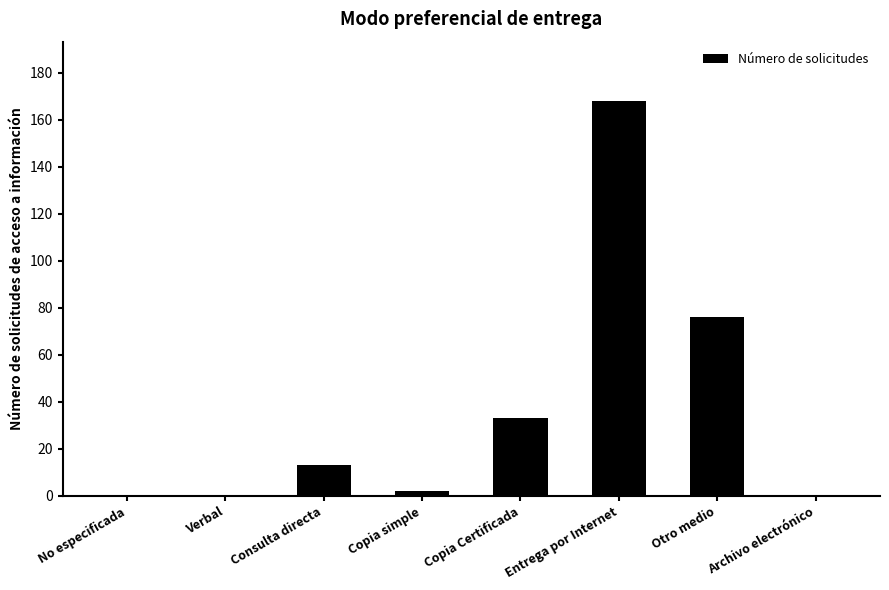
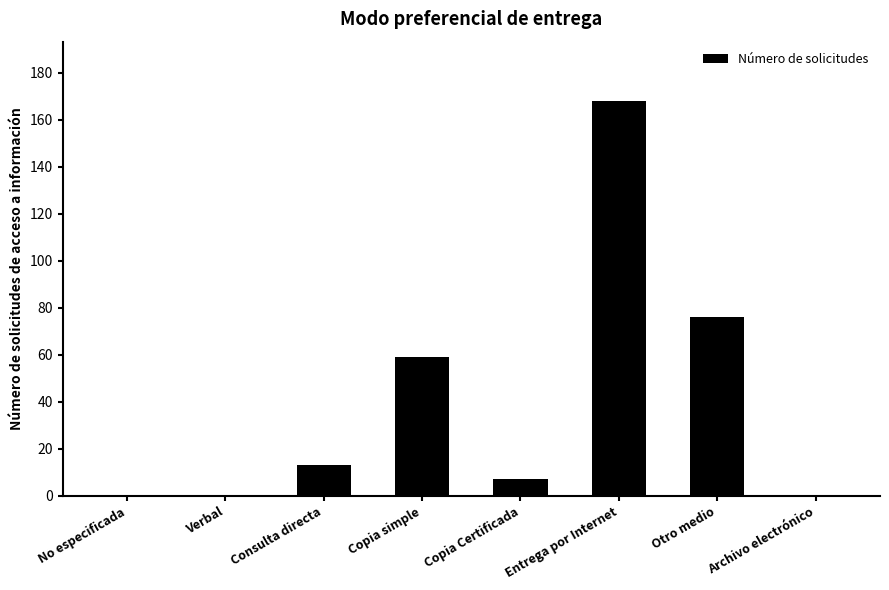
Copia simple: 2 -> 59
Copia Certificada: 33 -> 7
